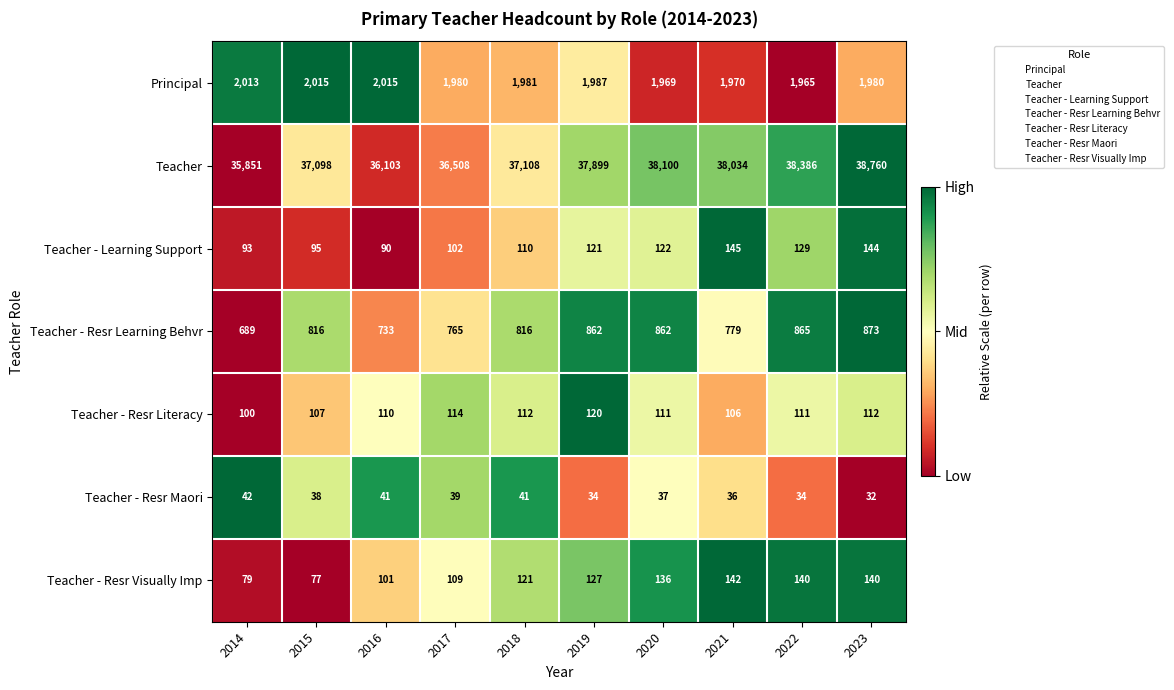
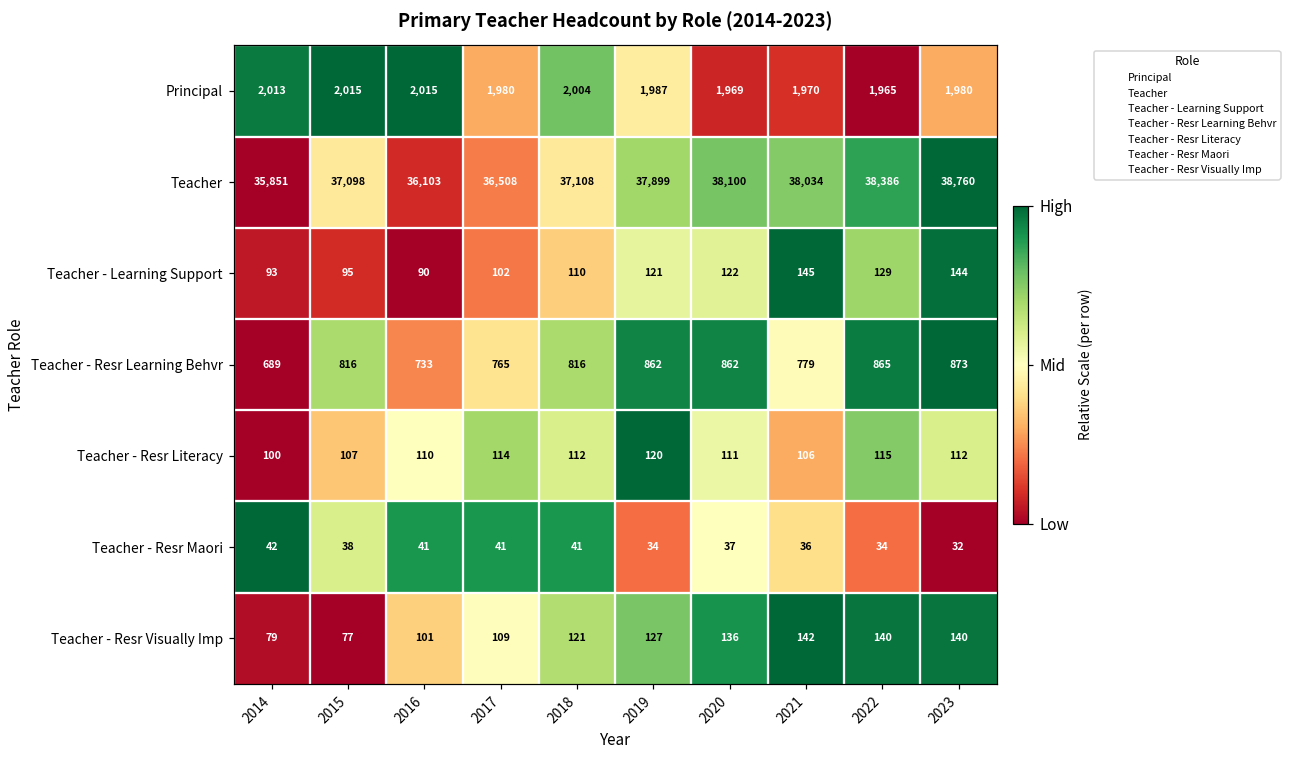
Principal, 2018: 1,981 -> 2,004
Teacher - Resr Literacy, 2022: 111 -> 115
Teacher - Resr Maori, 2017: 39 -> 41
